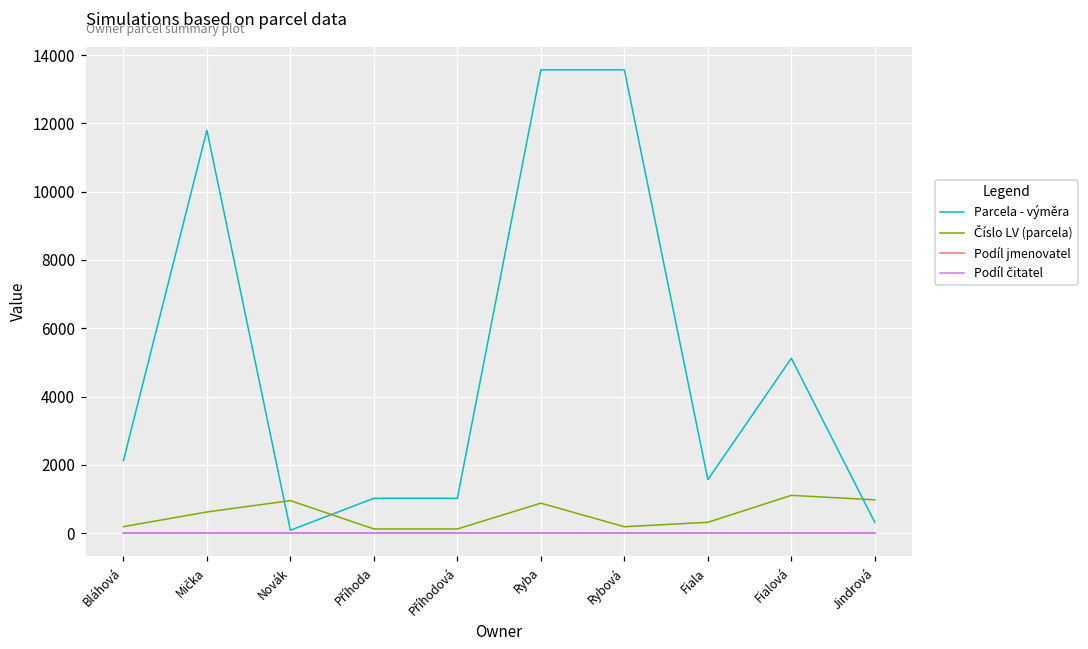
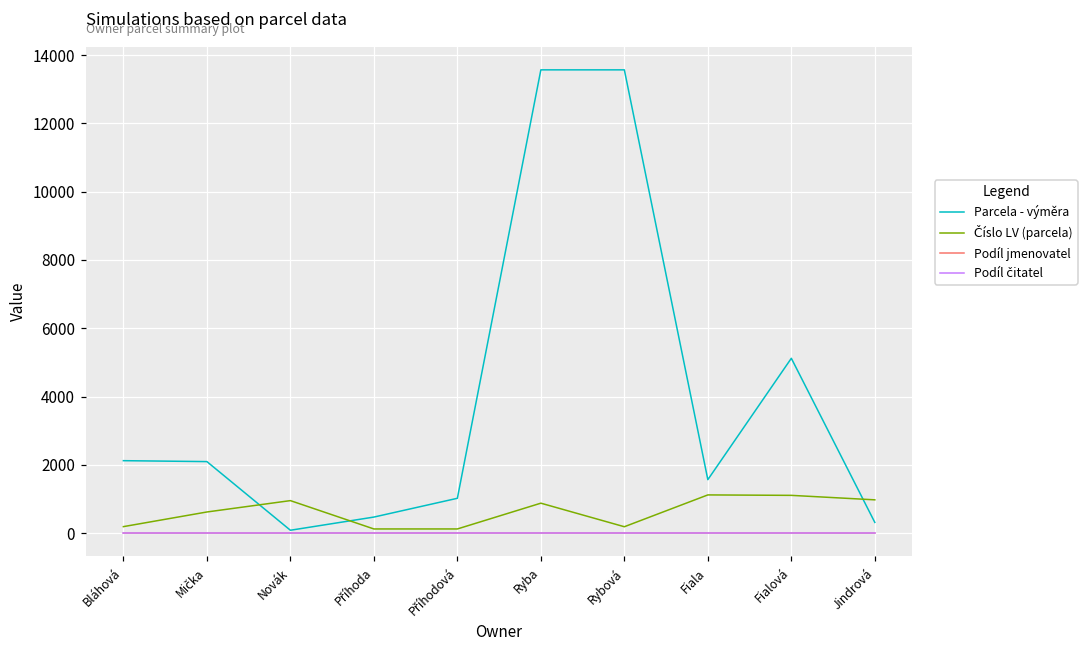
Parcela - výměra, Mička: 11800 -> 2100
Parcela - výměra, Příhoda: 1000 -> 500
Číslo LV (parcela), Fiala: 300 -> 1100
